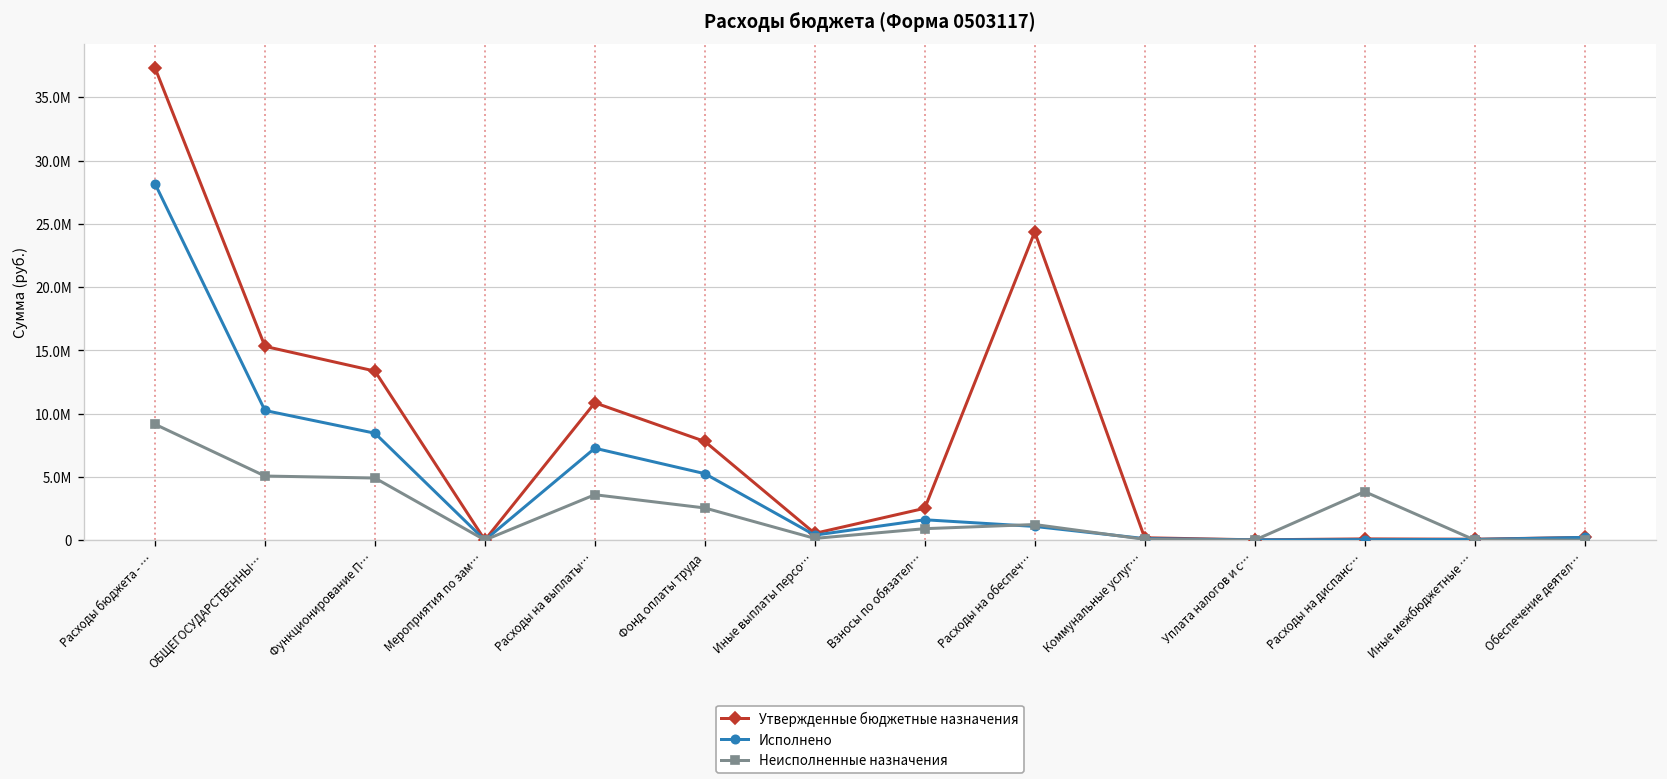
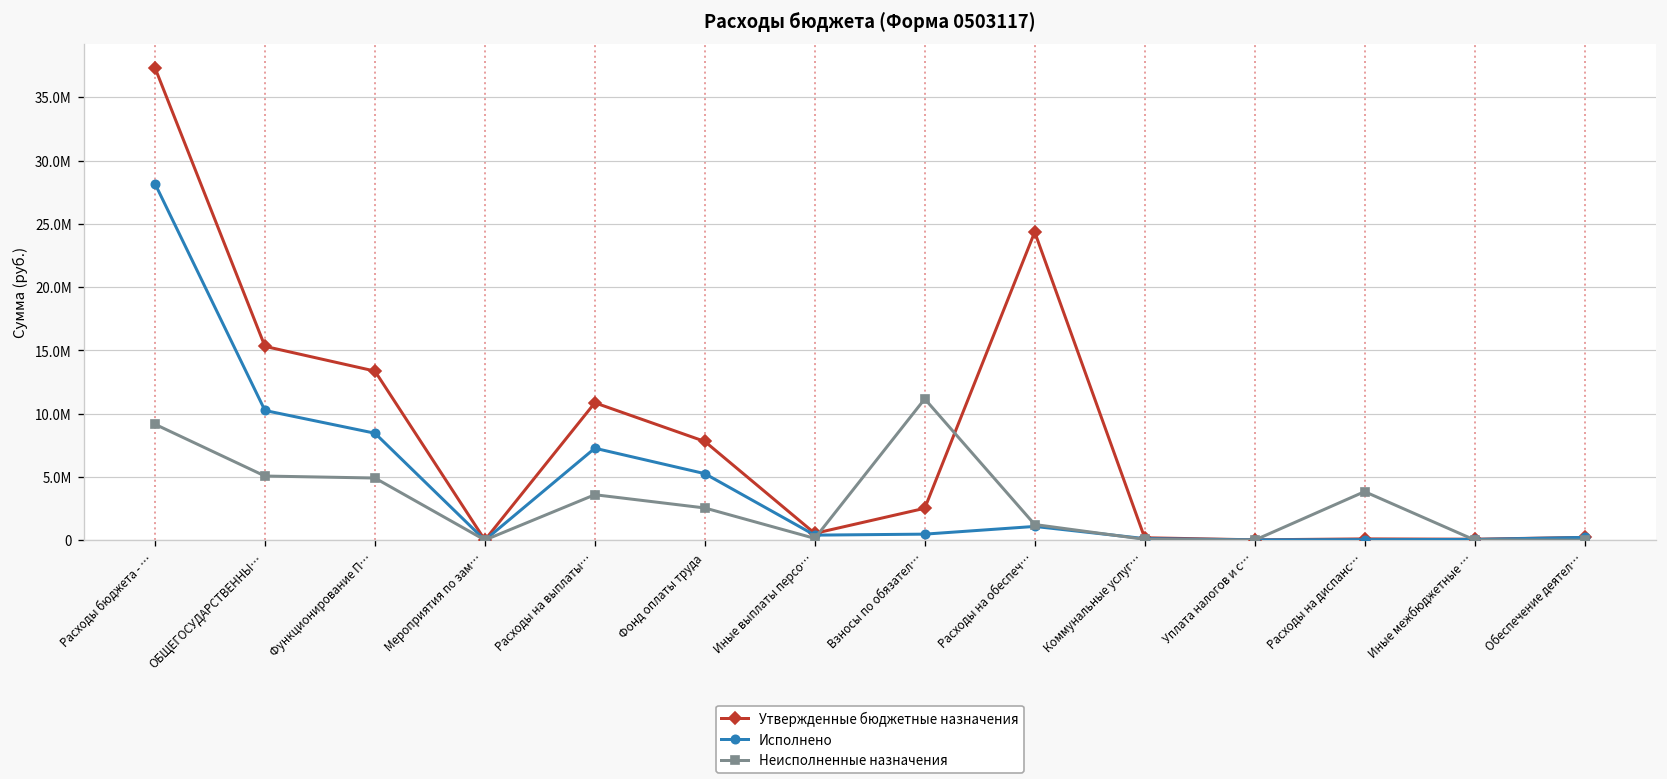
Исполнено, Взносы по обязател…: 1.6М -> 0.5М
Неисполненные назначения, Взносы по обязател…: 0.9М -> 11.2М
